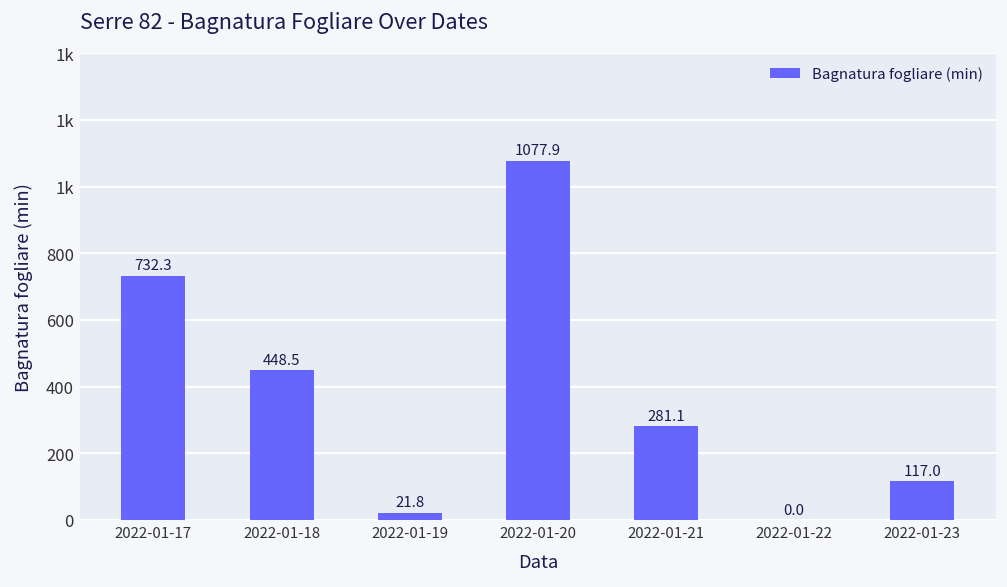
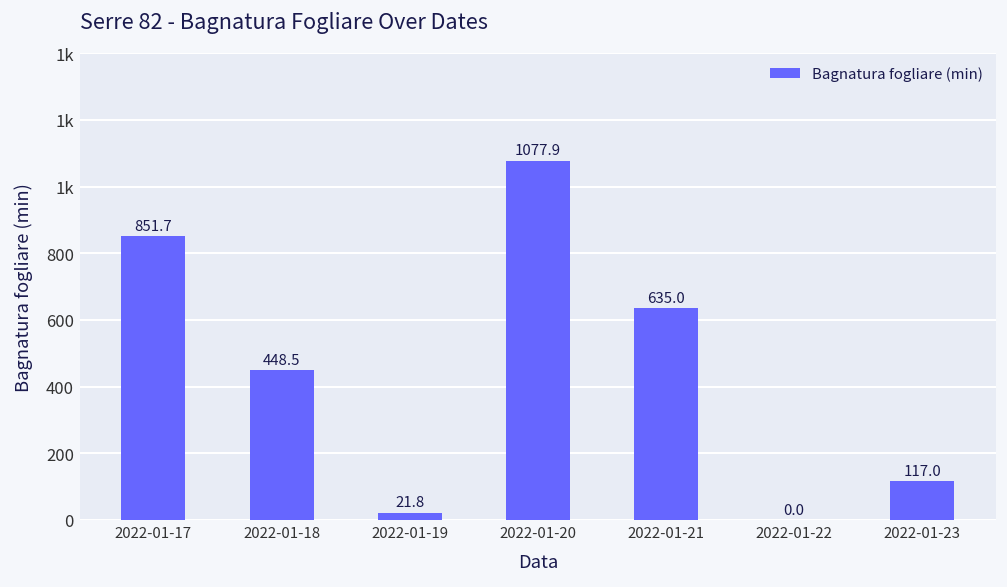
2022-01-17: 732.3 -> 851.7
2022-01-21: 281.1 -> 635.0
